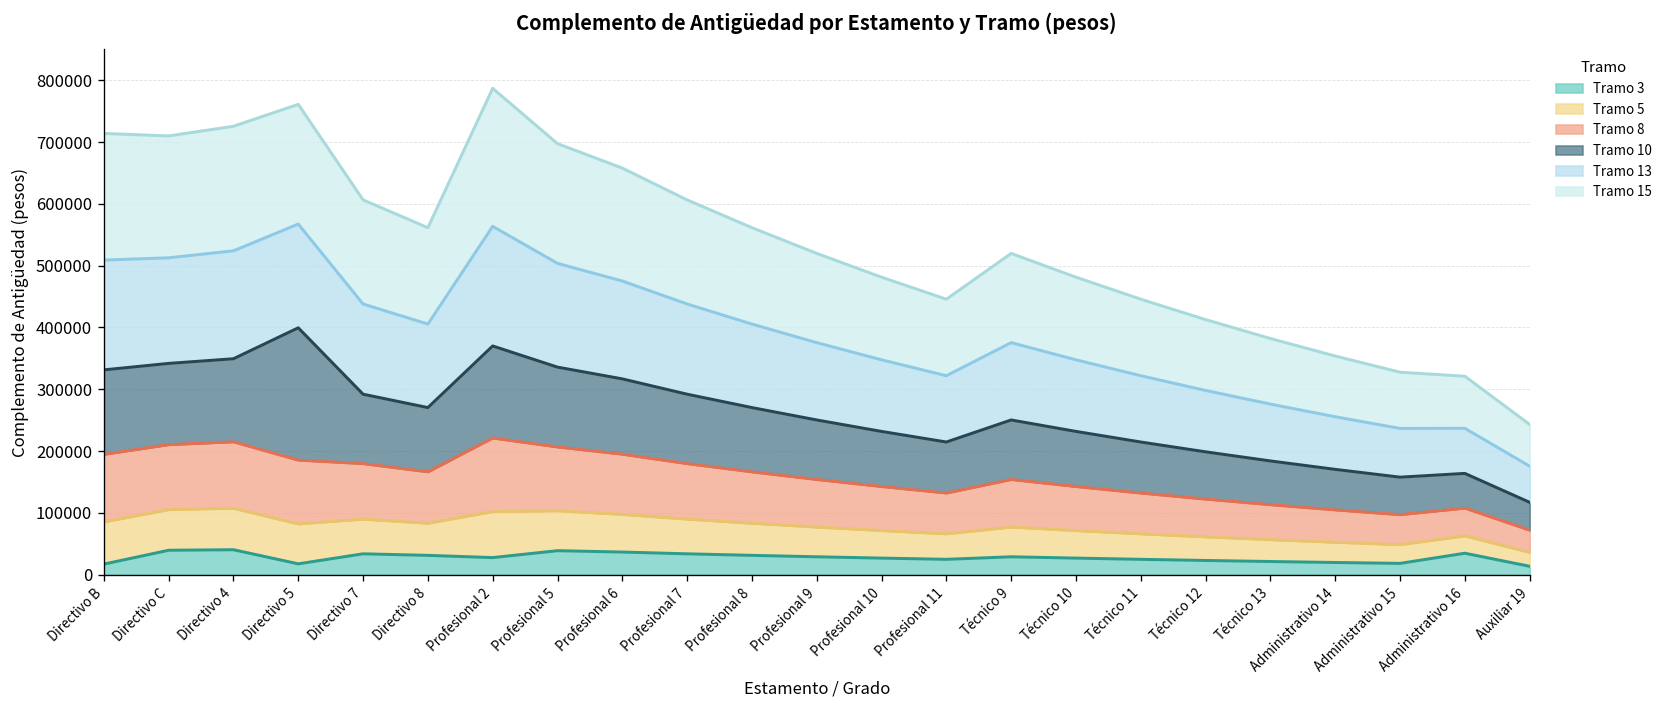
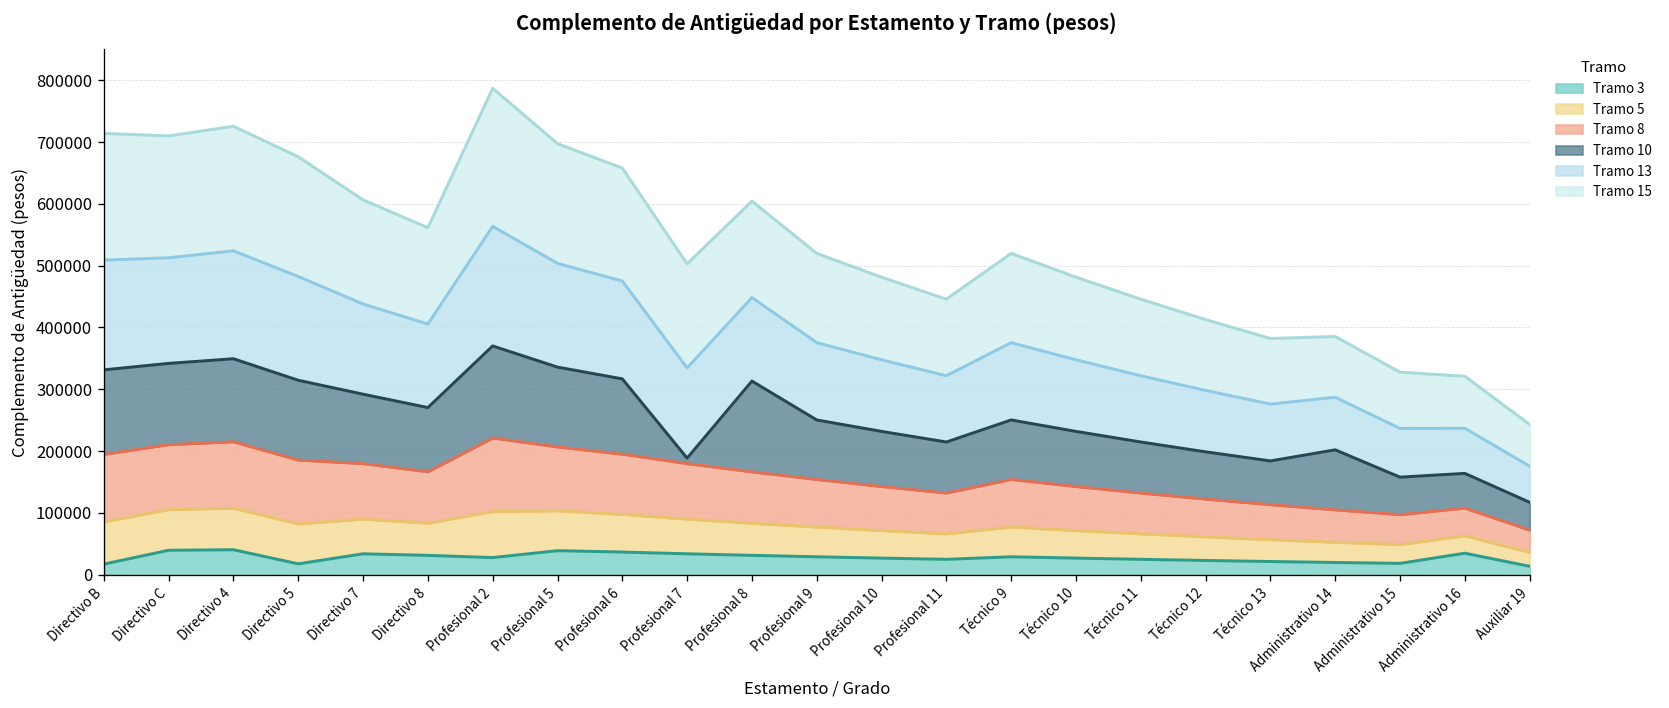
Tramo 10, Directivo 5: 210000 -> 130000
Tramo 10, Profesional 7: 110000 -> 10000
Tramo 10, Profesional 8: 100000 -> 150000
Tramo 10, Administrativo 14: 70000 -> 100000
